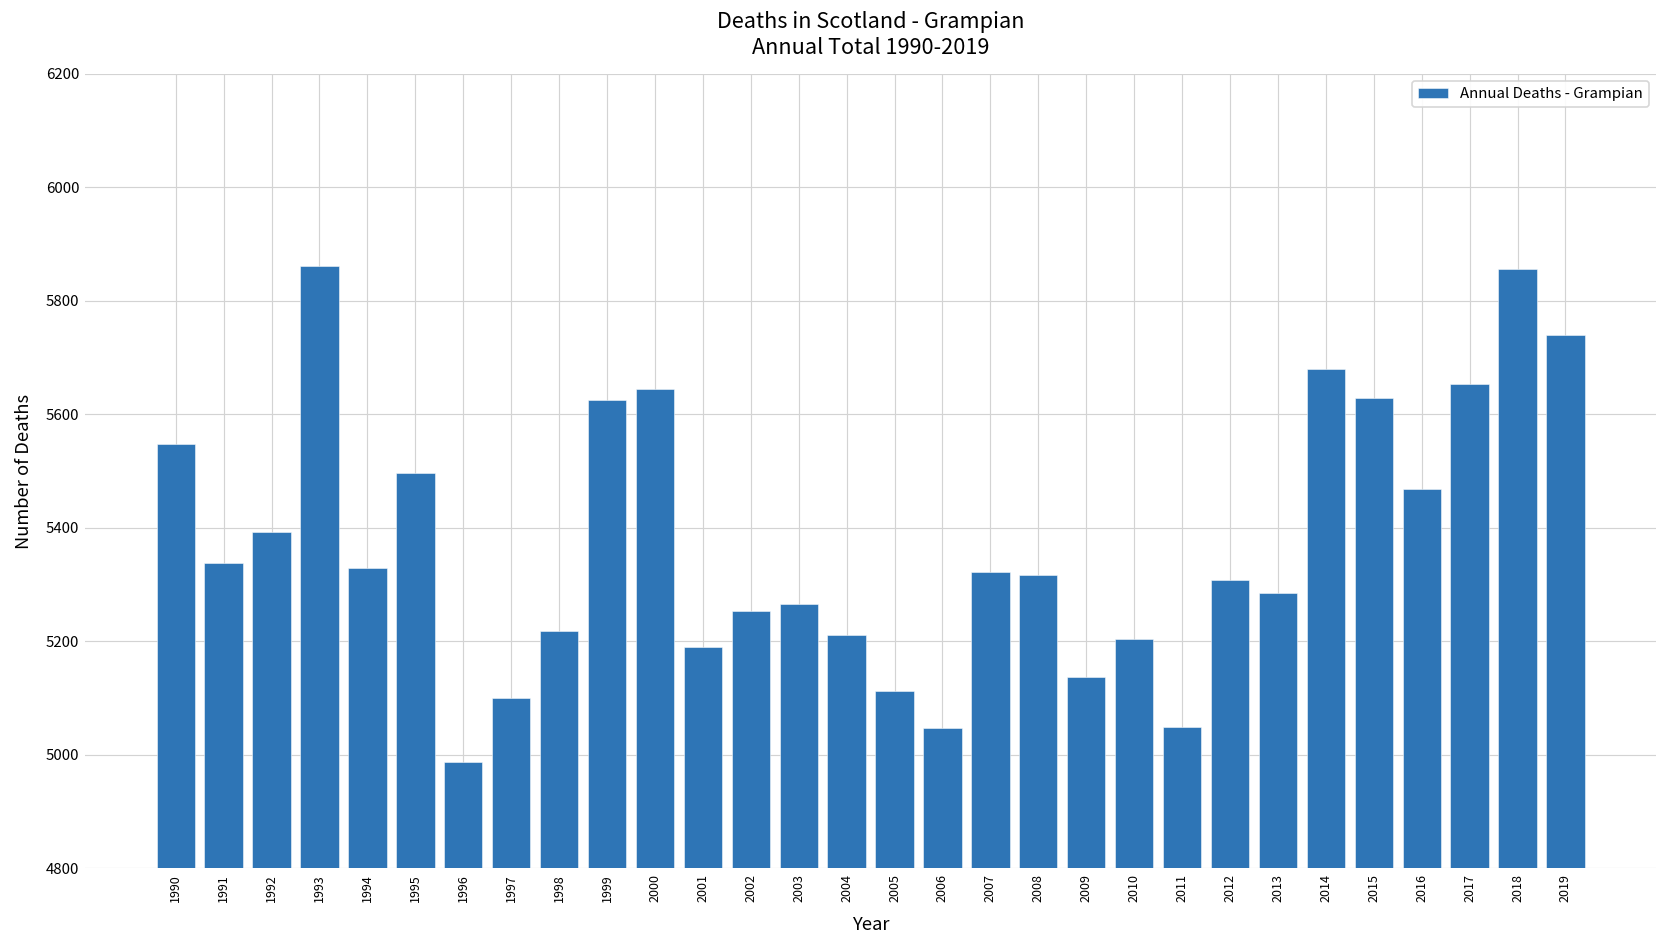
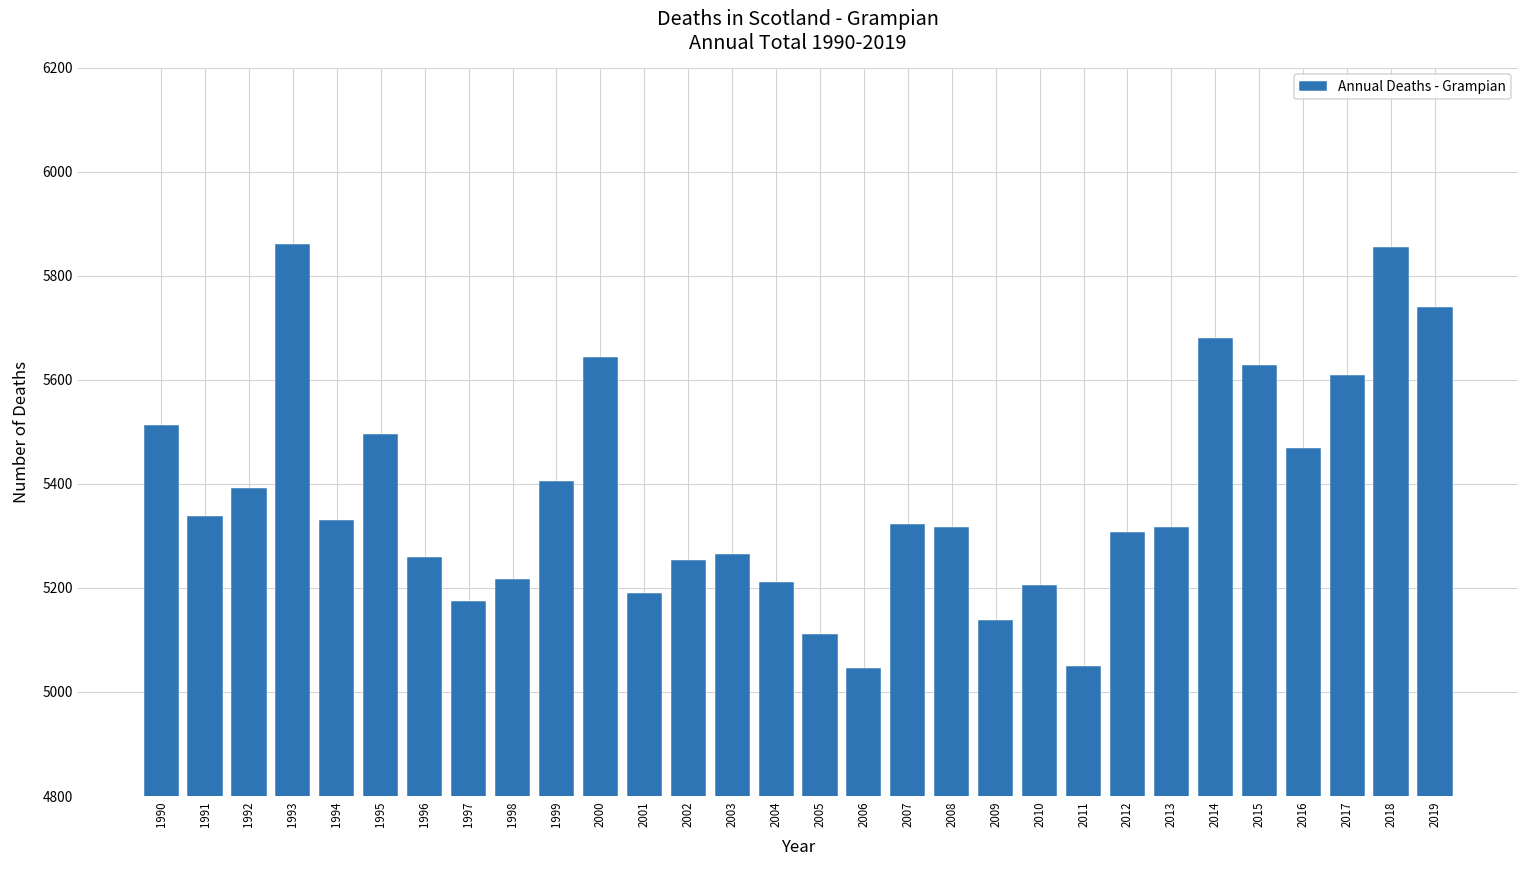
1990: 5550 -> 5510
1996: 4990 -> 5260
1997: 5100 -> 5170
1999: 5630 -> 5410
2013: 5290 -> 5320
2017: 5650 -> 5610
